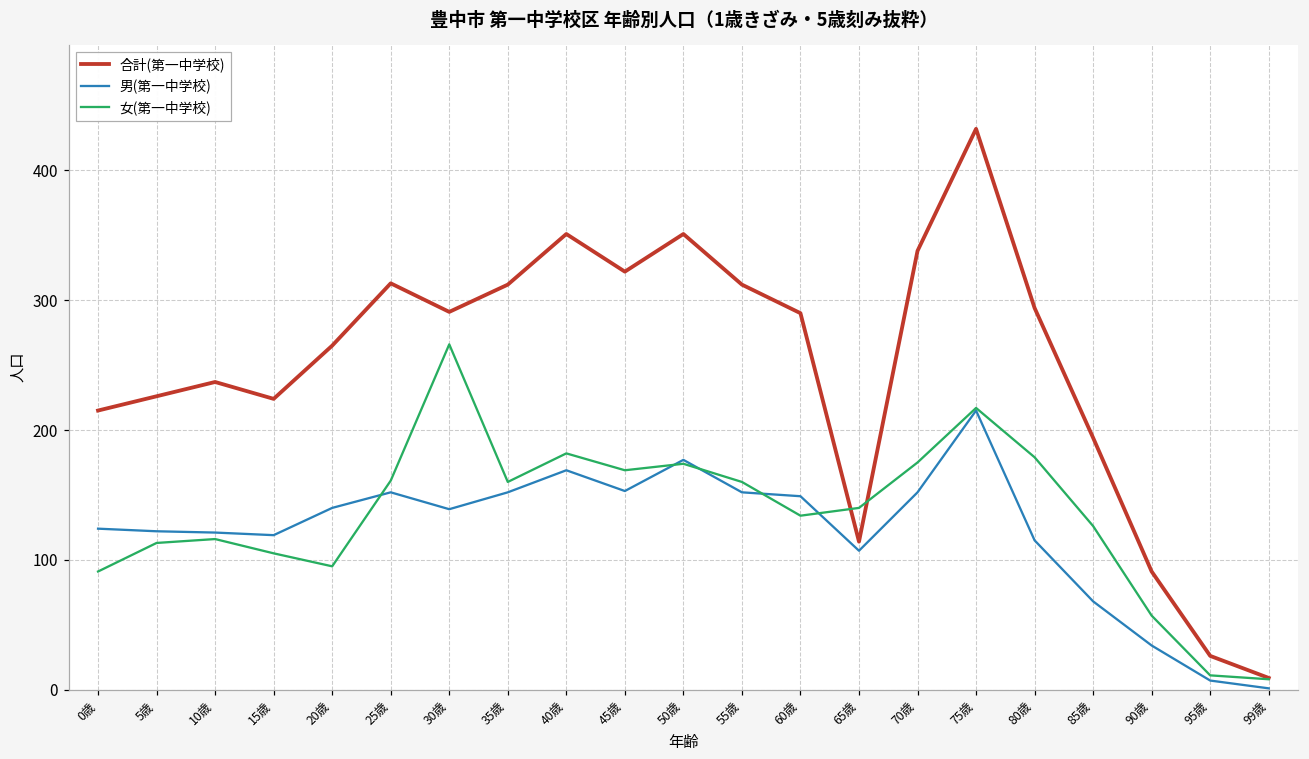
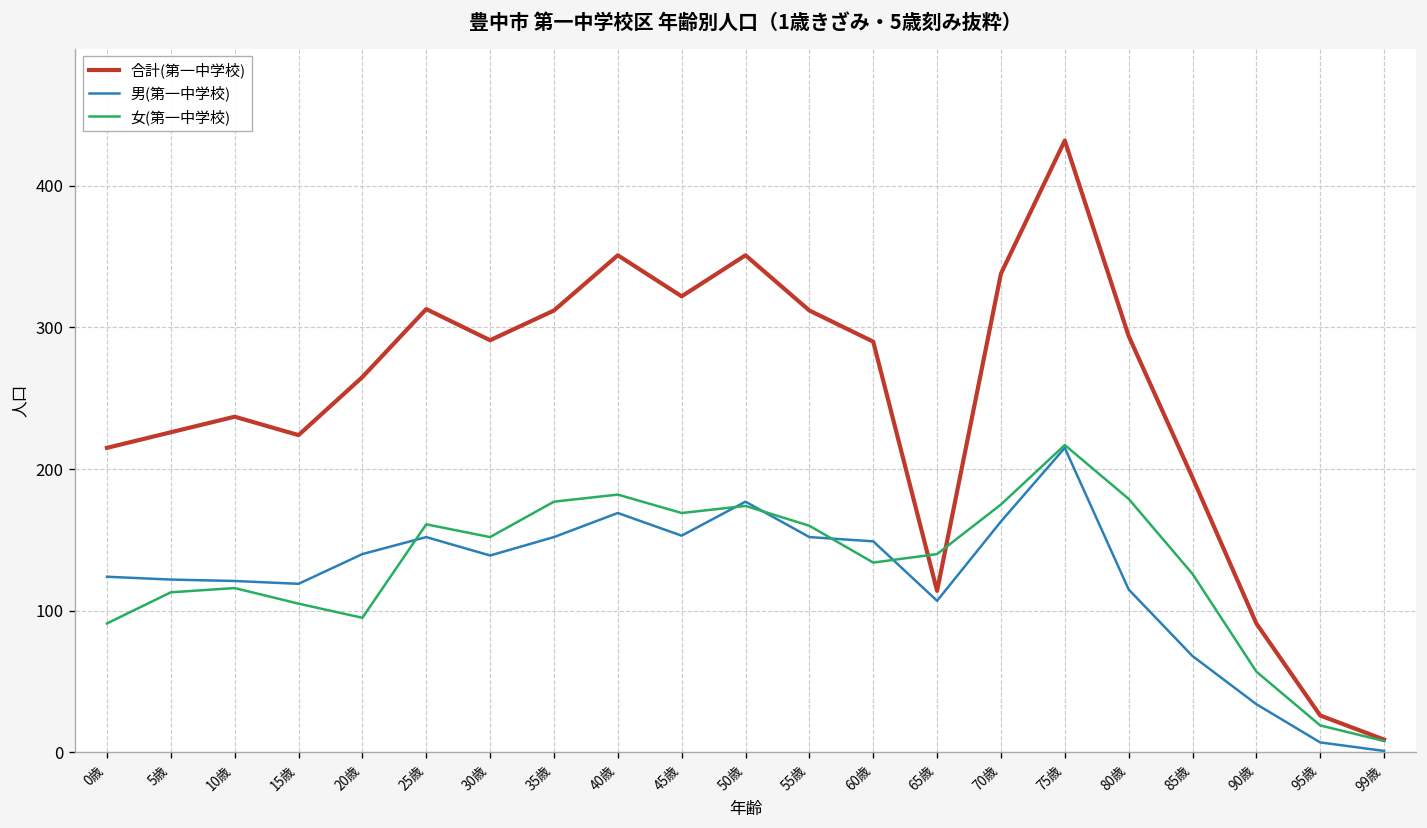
女(第一中学校), 30歳: 266 -> 152
女(第一中学校), 35歳: 160 -> 177
男(第一中学校), 70歳: 152 -> 163
女(第一中学校), 95歳: 11 -> 19
